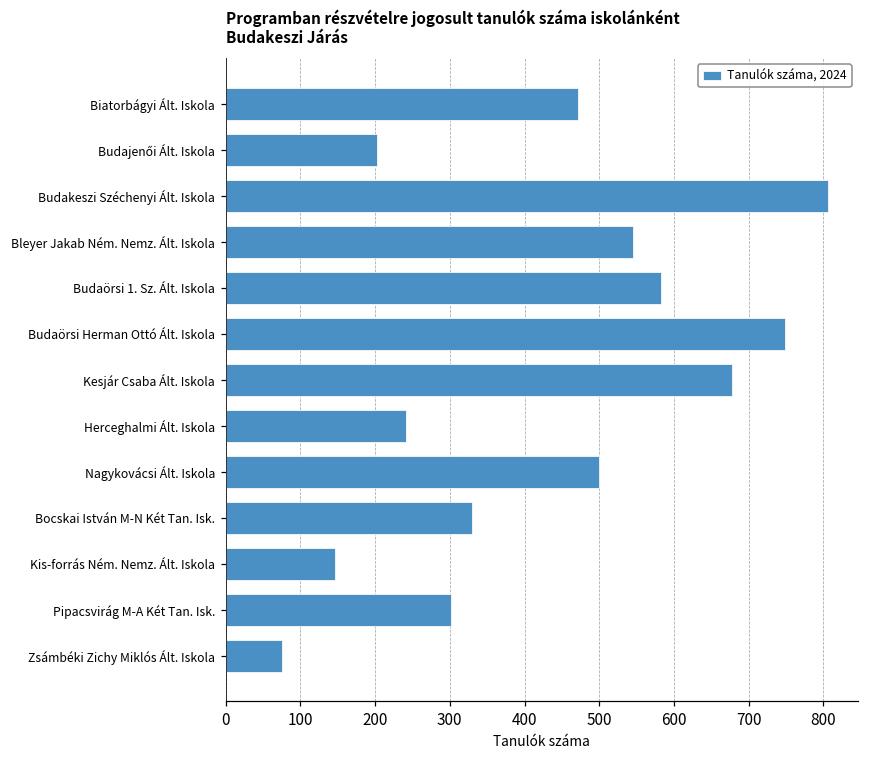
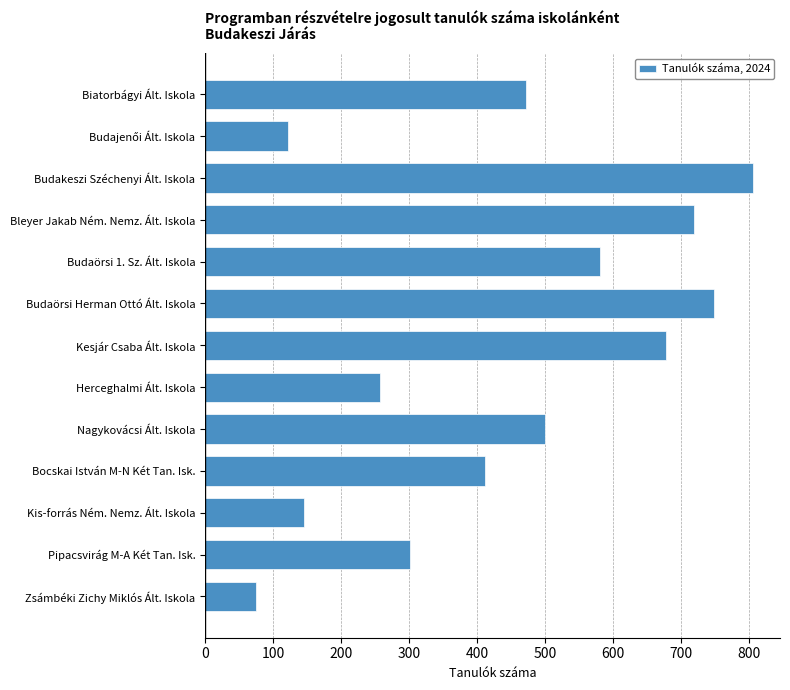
Budajenői Ált. Iskola: 200 -> 120
Bleyer Jakab Ném. Nemz. Ált. Iskola: 550 -> 720
Herceghalmi Ált. Iskola: 240 -> 260
Bocskai István M-N Két Tan. Isk.: 330 -> 410
